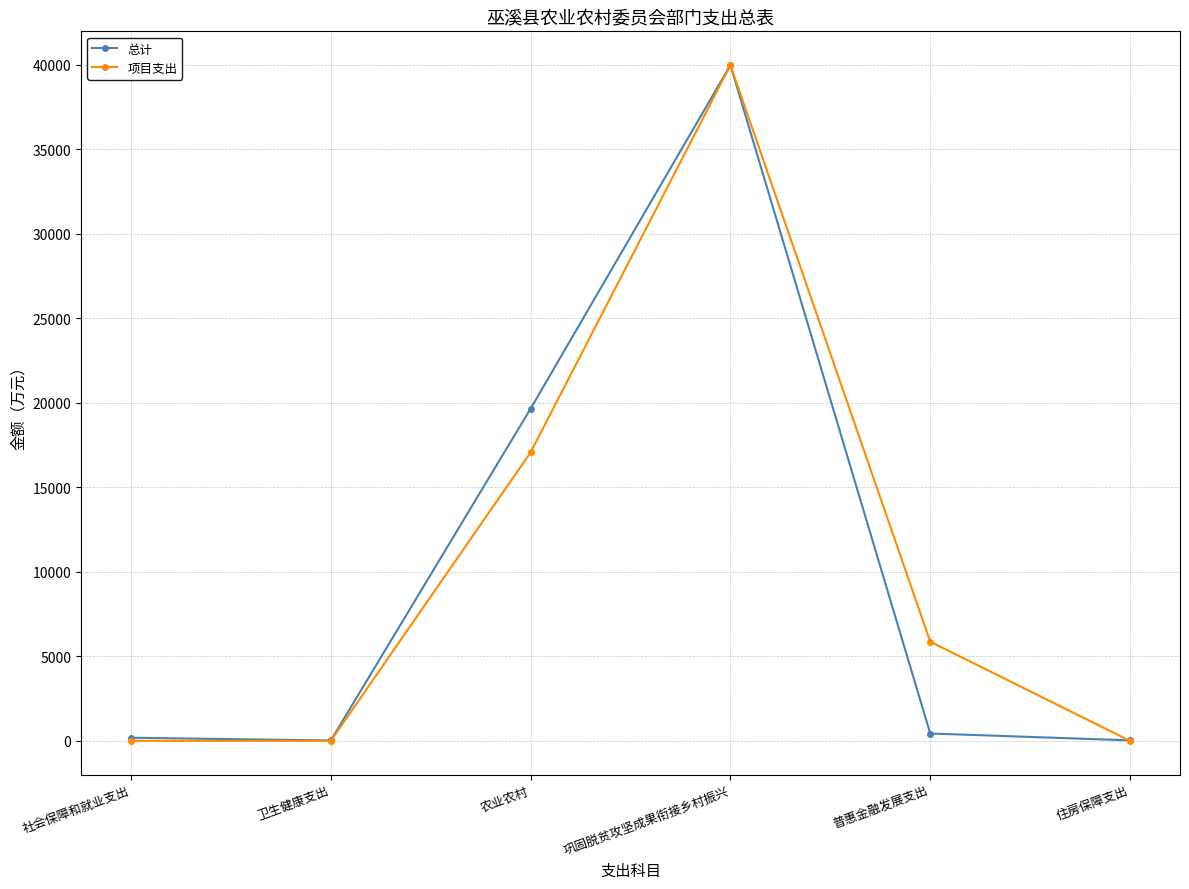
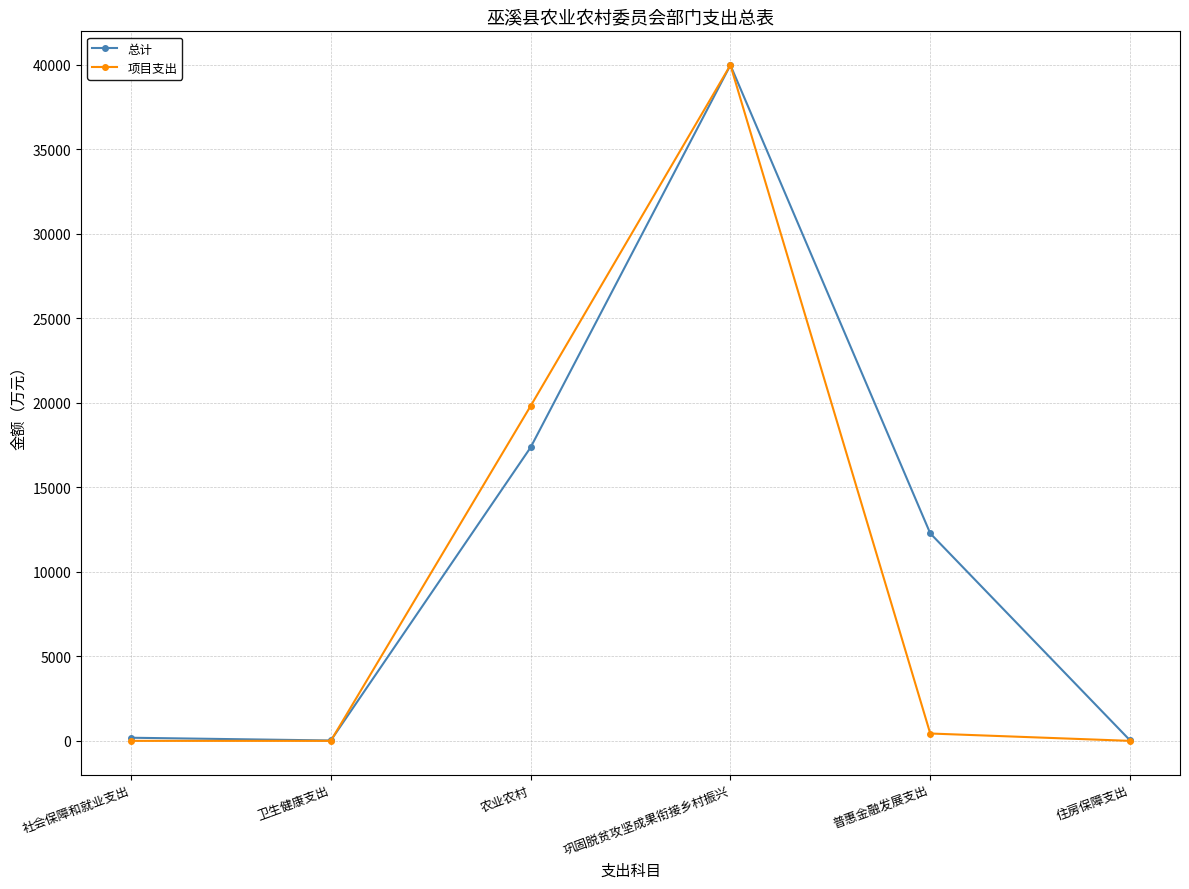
总计, 农业农村: 19700 -> 17400
项目支出, 农业农村: 17100 -> 19800
总计, 普惠金融发展支出: 400 -> 12300
项目支出, 普惠金融发展支出: 5900 -> 400
